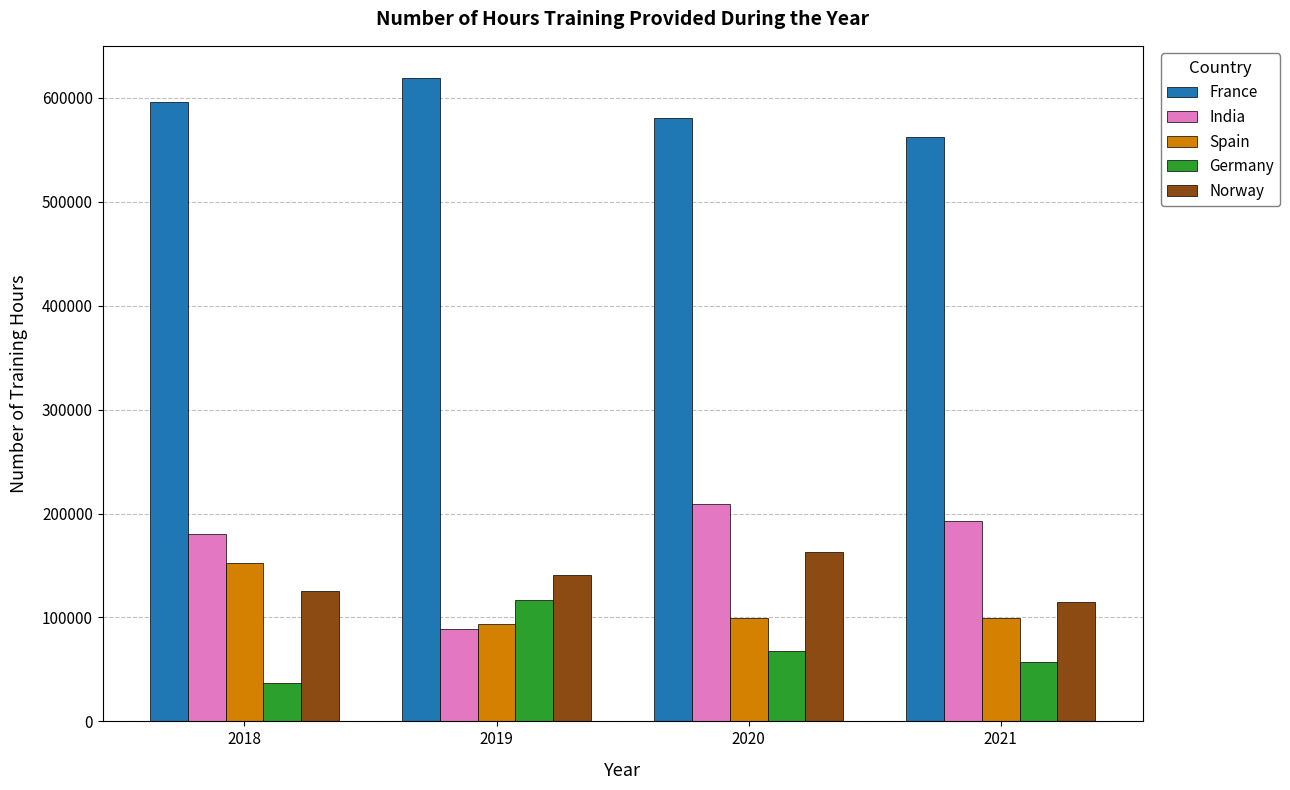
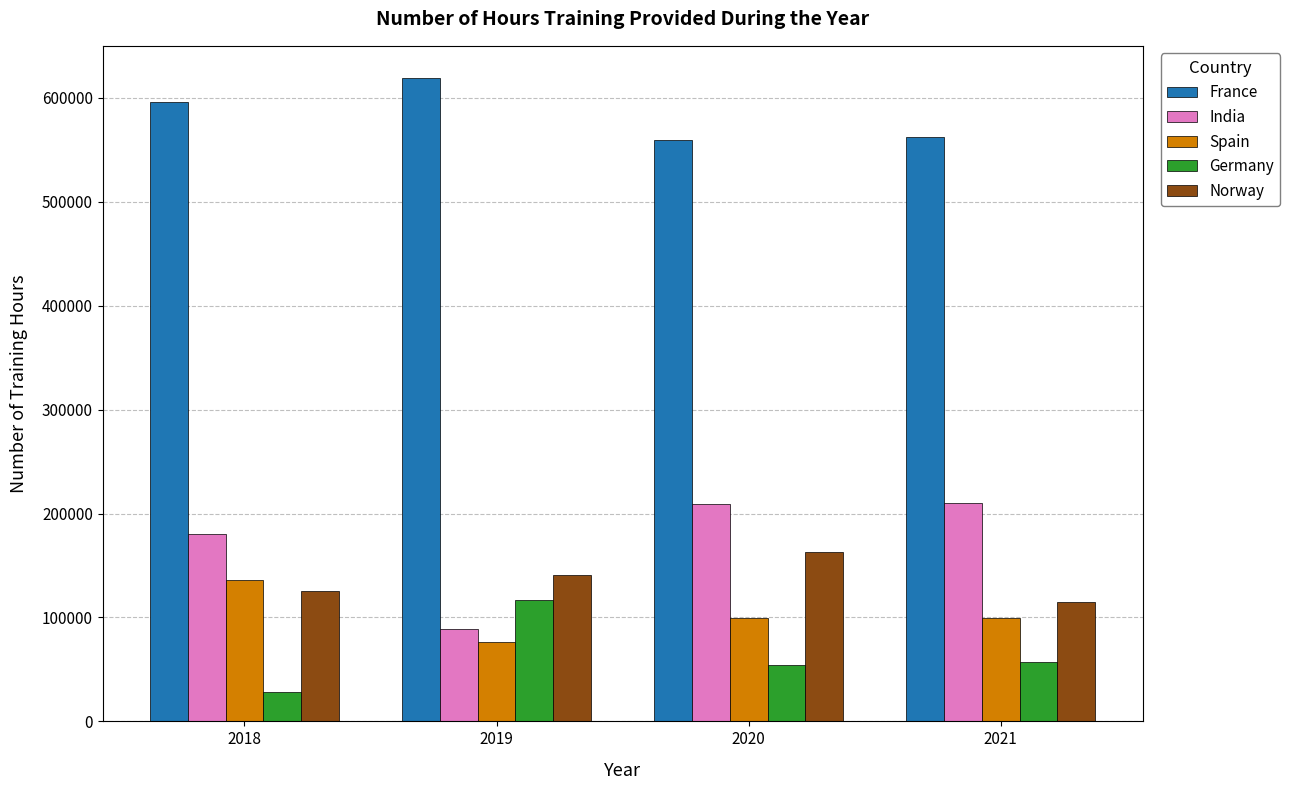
Spain, 2018: 152000 -> 136000
Germany, 2018: 37000 -> 29000
Spain, 2019: 94000 -> 76000
France, 2020: 581000 -> 560000
Germany, 2020: 67000 -> 55000
India, 2021: 193000 -> 210000
